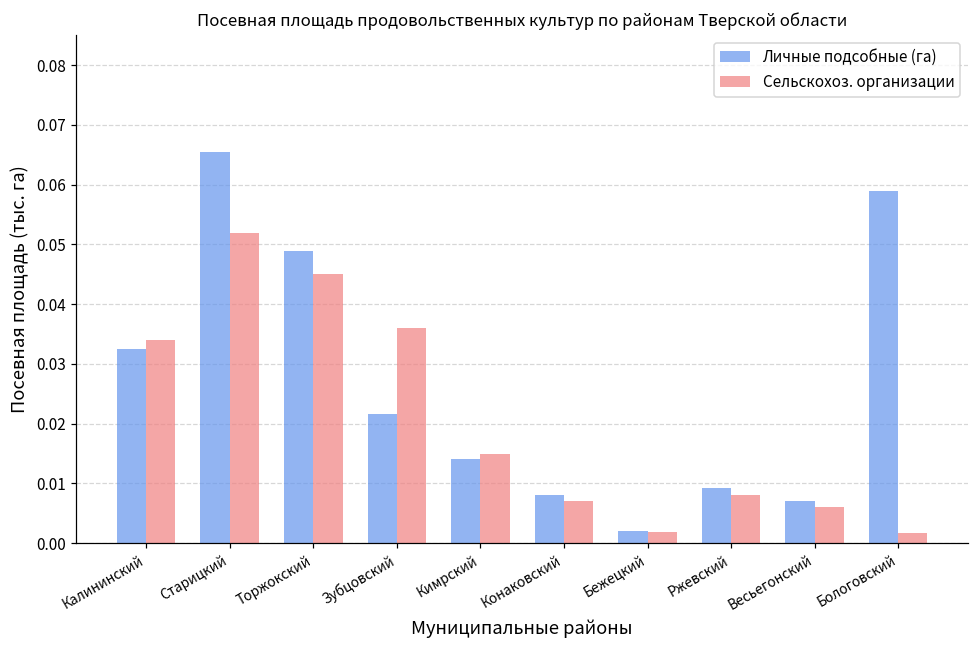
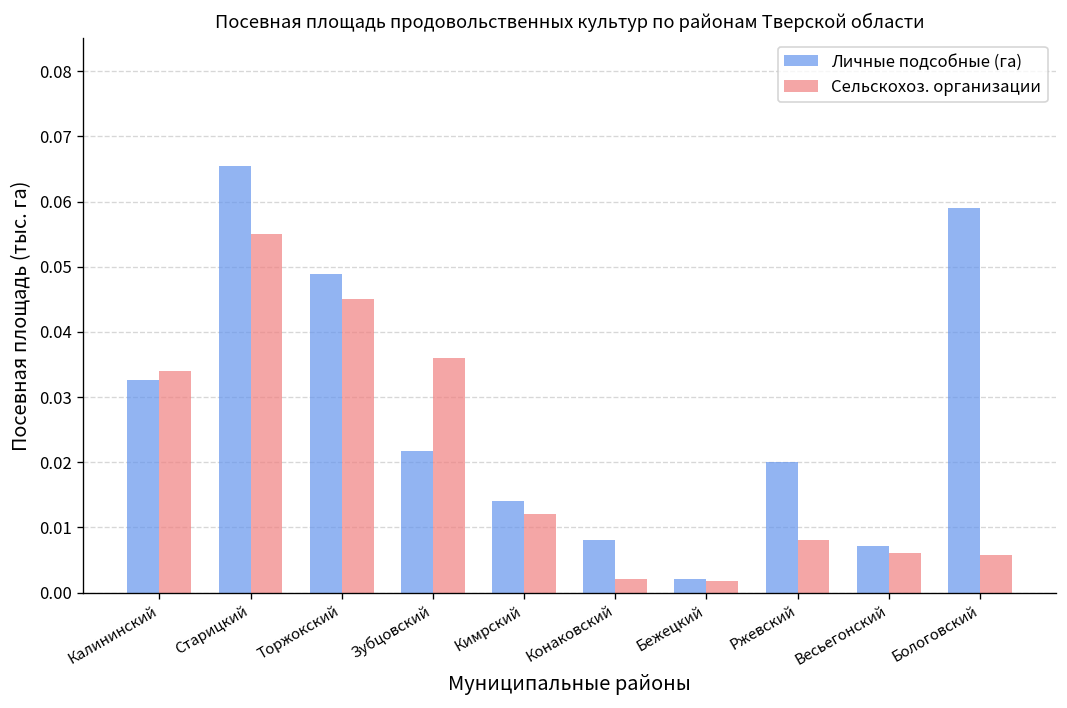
Сельскохоз. организации, Старицкий: 0.052 -> 0.055
Сельскохоз. организации, Кимрский: 0.015 -> 0.012
Сельскохоз. организации, Конаковский: 0.007 -> 0.002
Личные подсобные (га), Ржевский: 0.009 -> 0.020
Сельскохоз. организации, Бологовский: 0.002 -> 0.006
